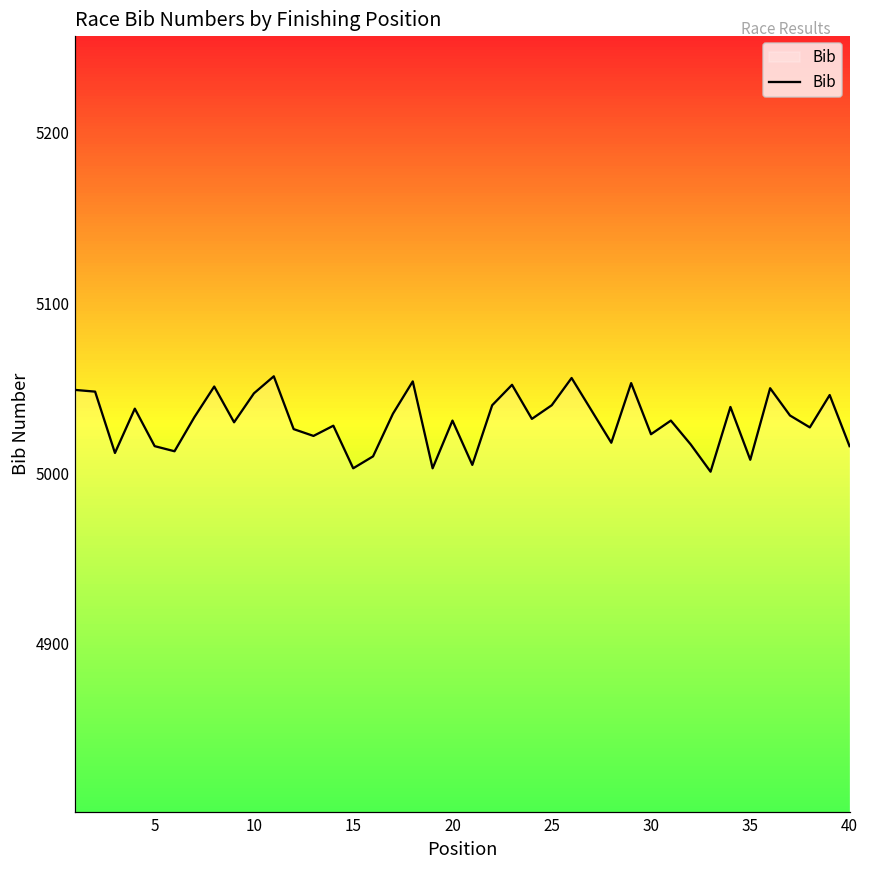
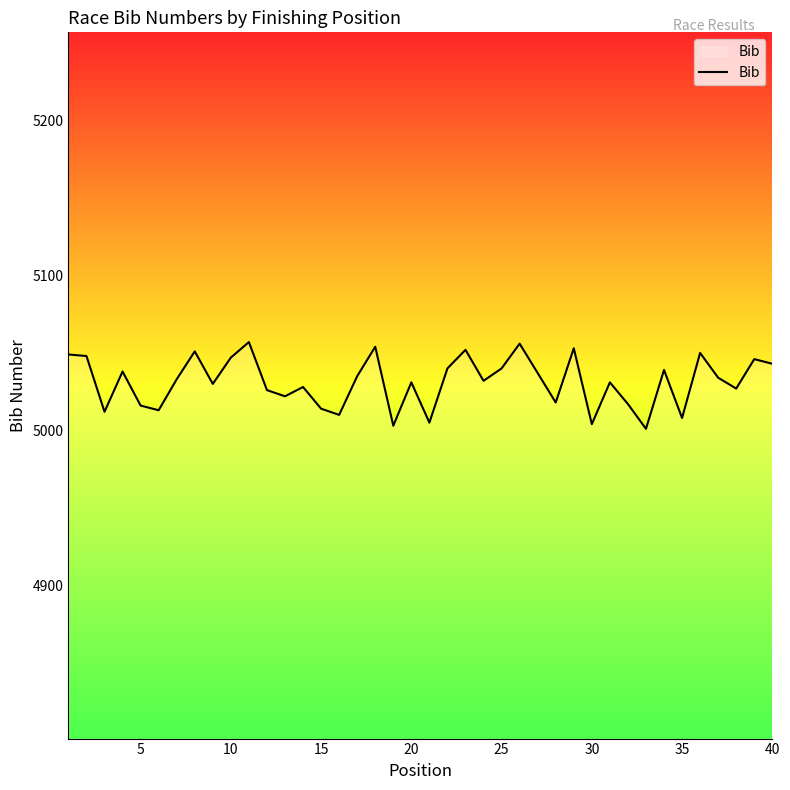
15: 5003 -> 5014
30: 5023 -> 5004
40: 5016 -> 5043
